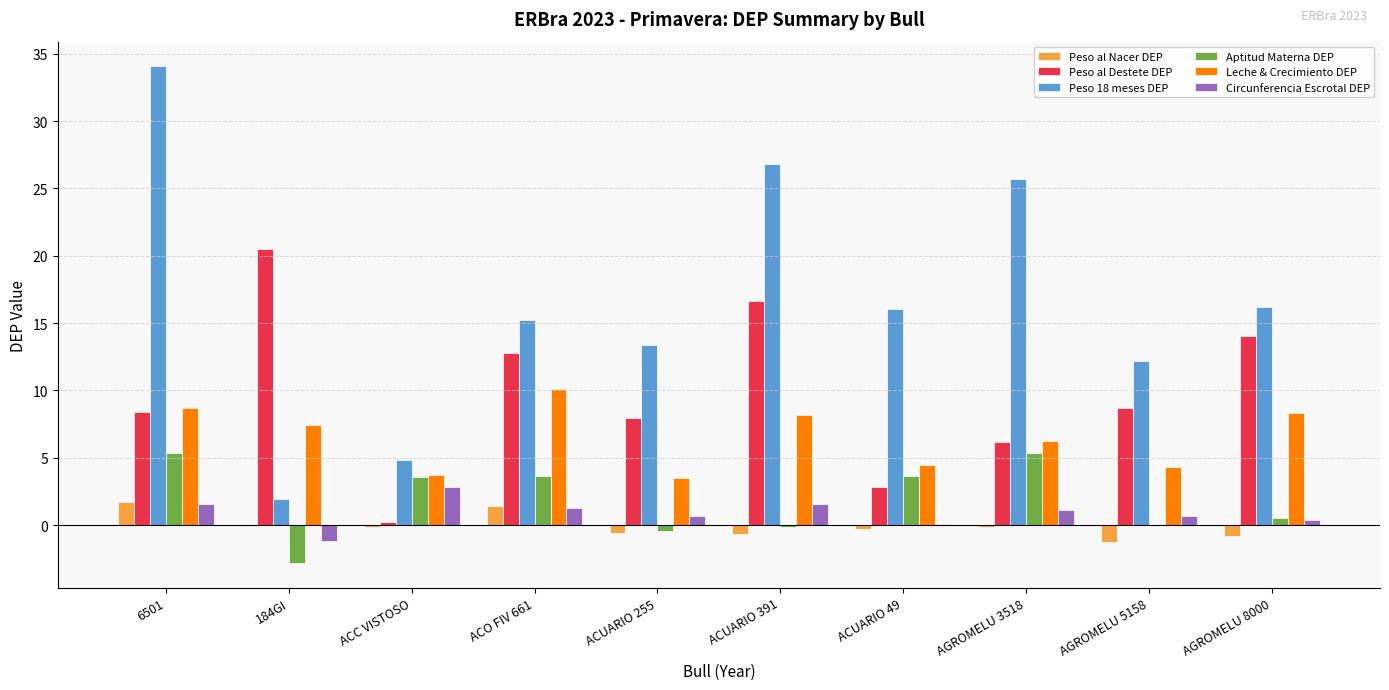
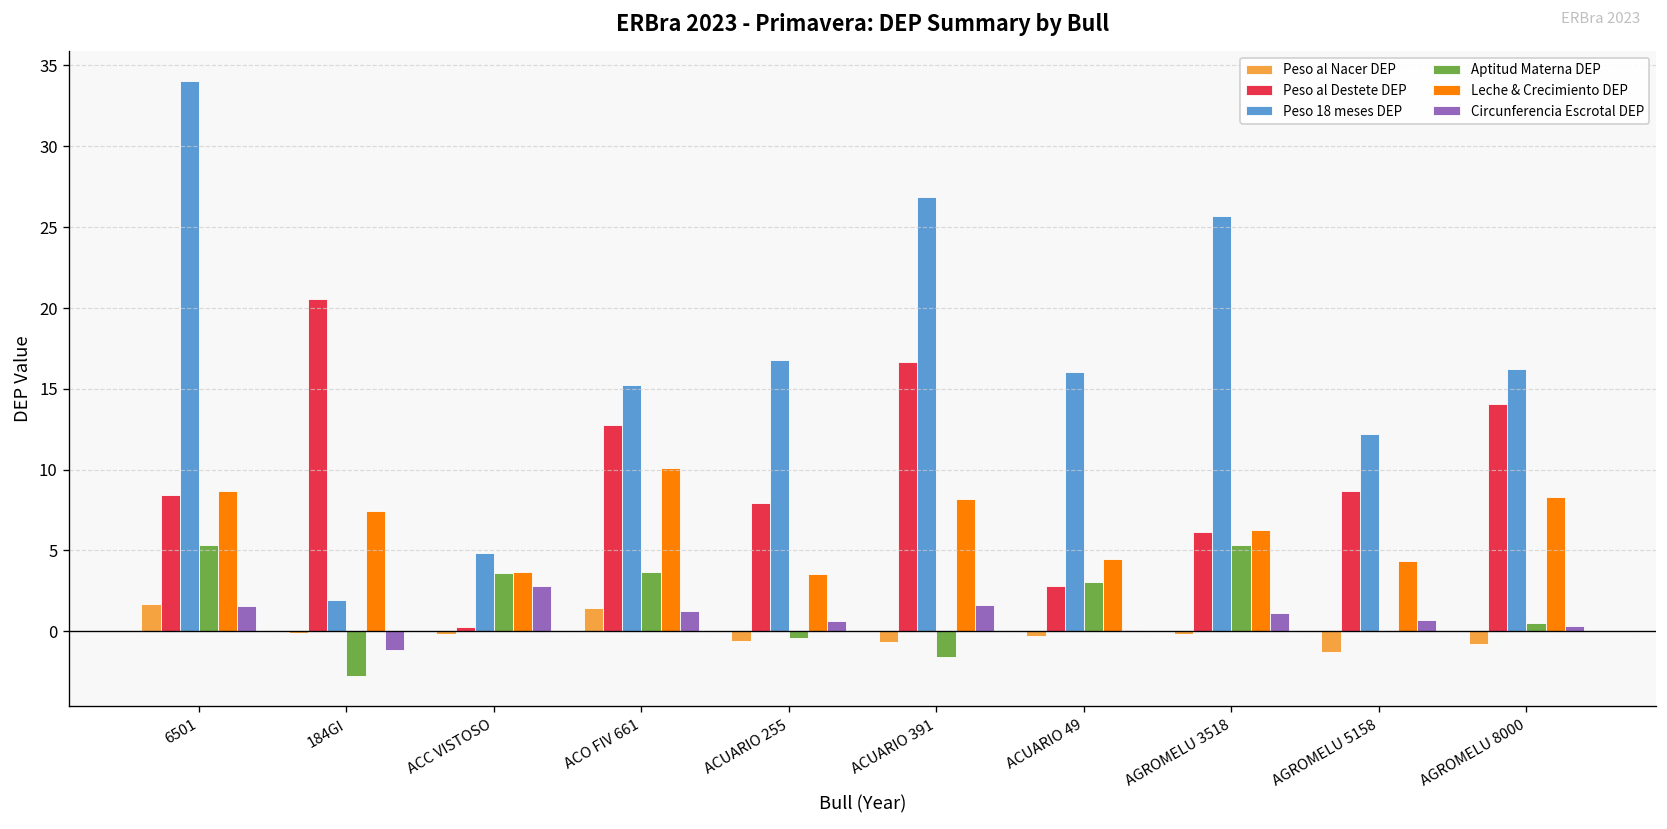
Peso 18 meses DEP, ACUARIO 255: 13.4 -> 16.8
Aptitud Materna DEP, ACUARIO 391: -0.1 -> -1.6
Aptitud Materna DEP, ACUARIO 49: 3.6 -> 3.0
